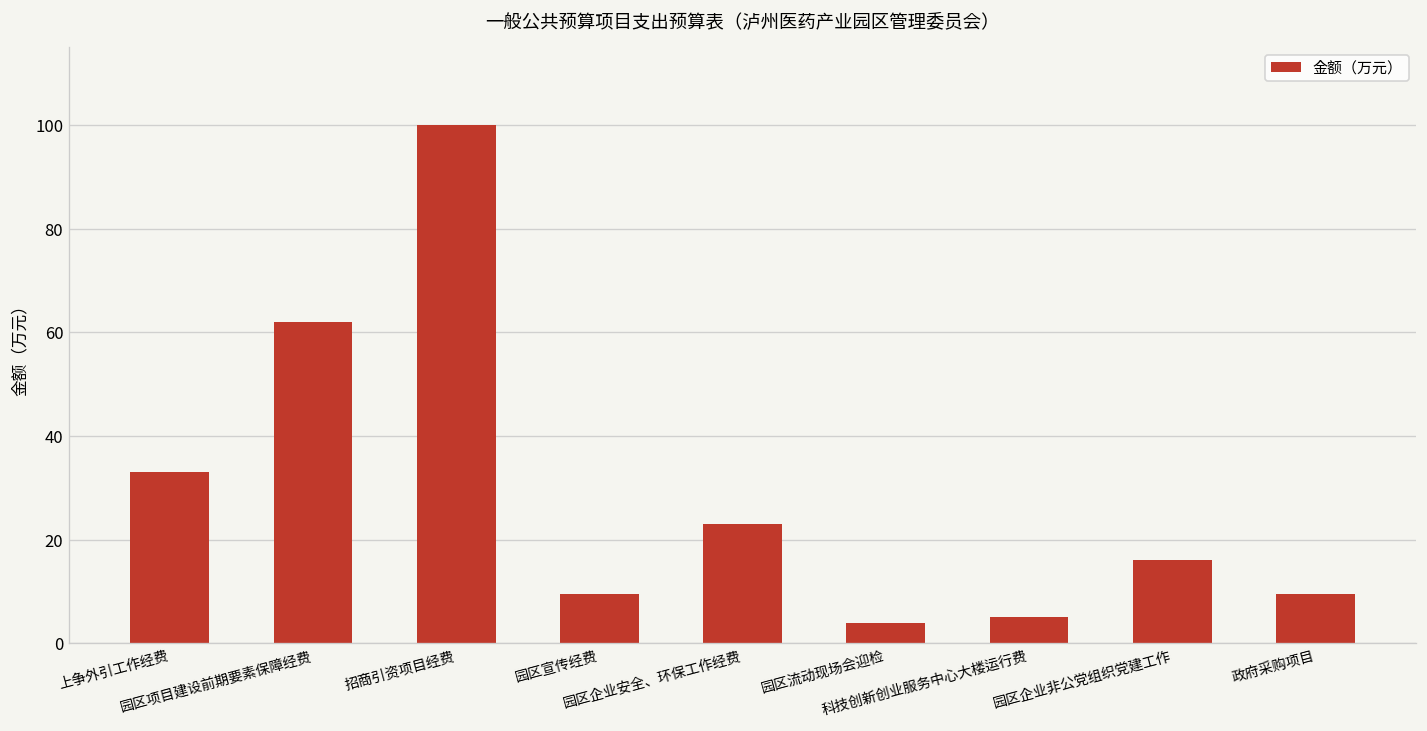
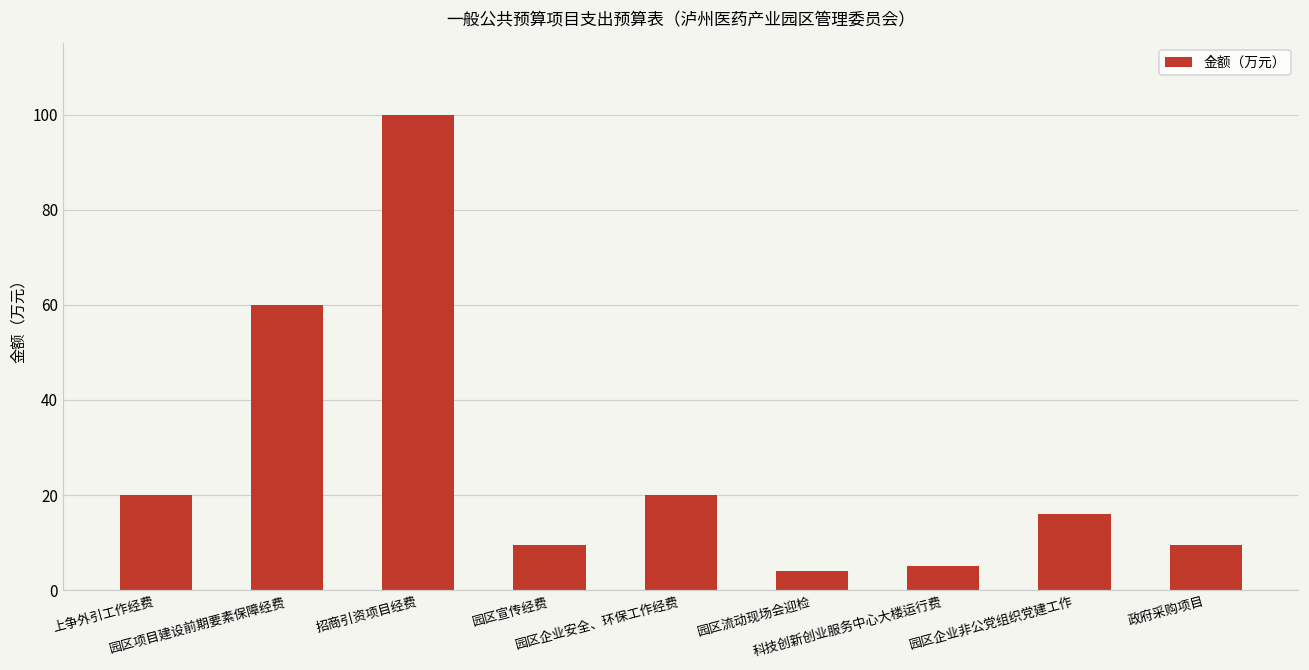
上争外引工作经费: 33 -> 20
园区项目建设前期要素保障经费: 62 -> 60
园区企业安全、环保工作经费: 23 -> 20
